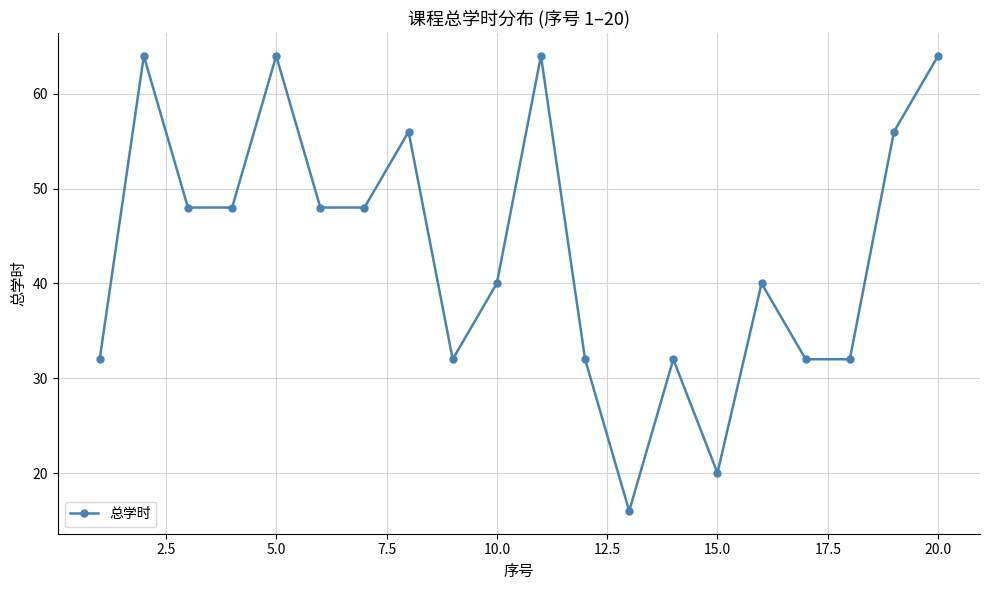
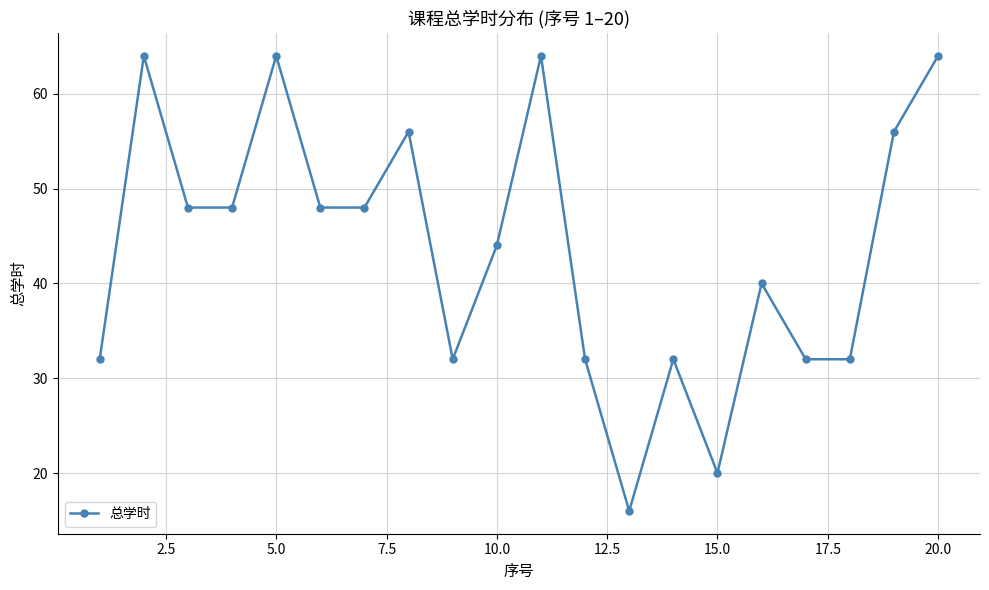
10.0: 40 -> 44
